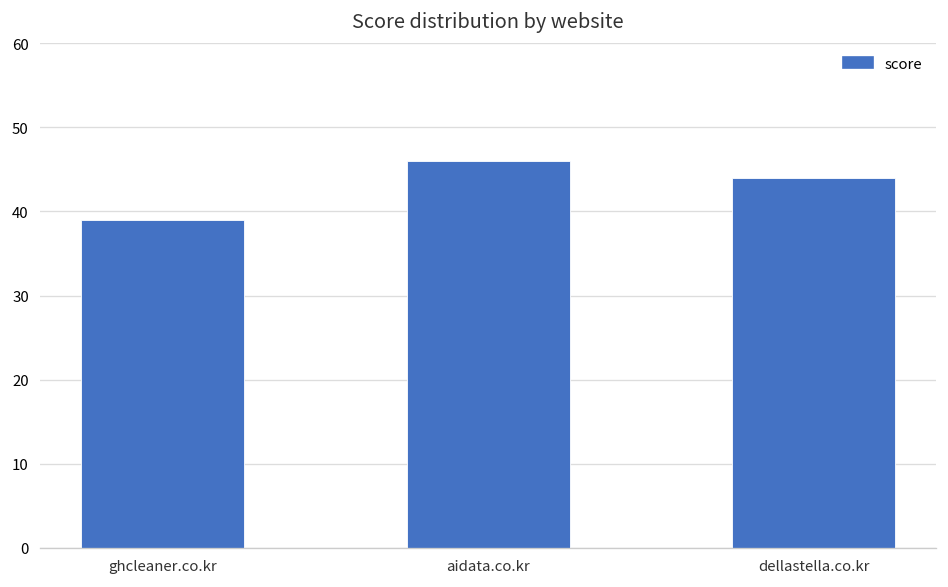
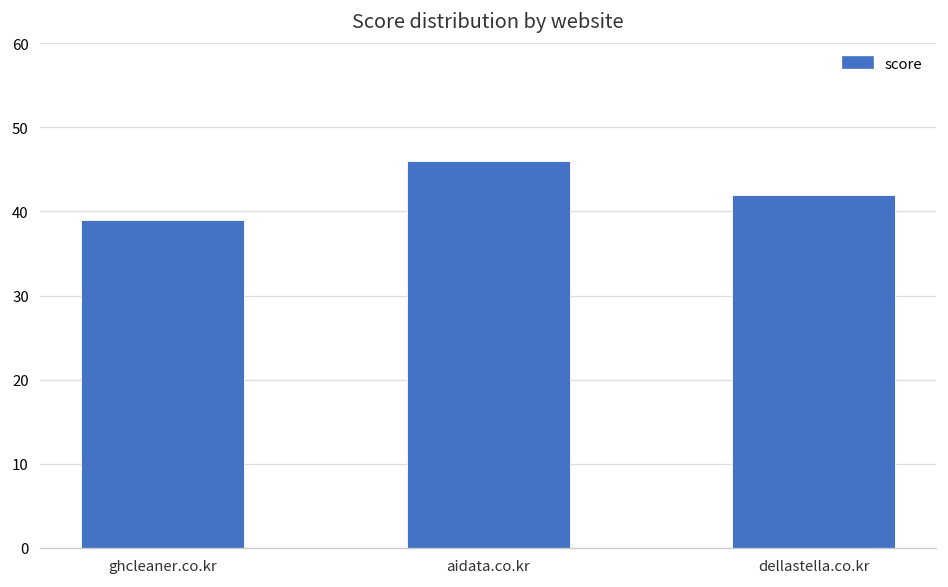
dellastella.co.kr: 44 -> 42
